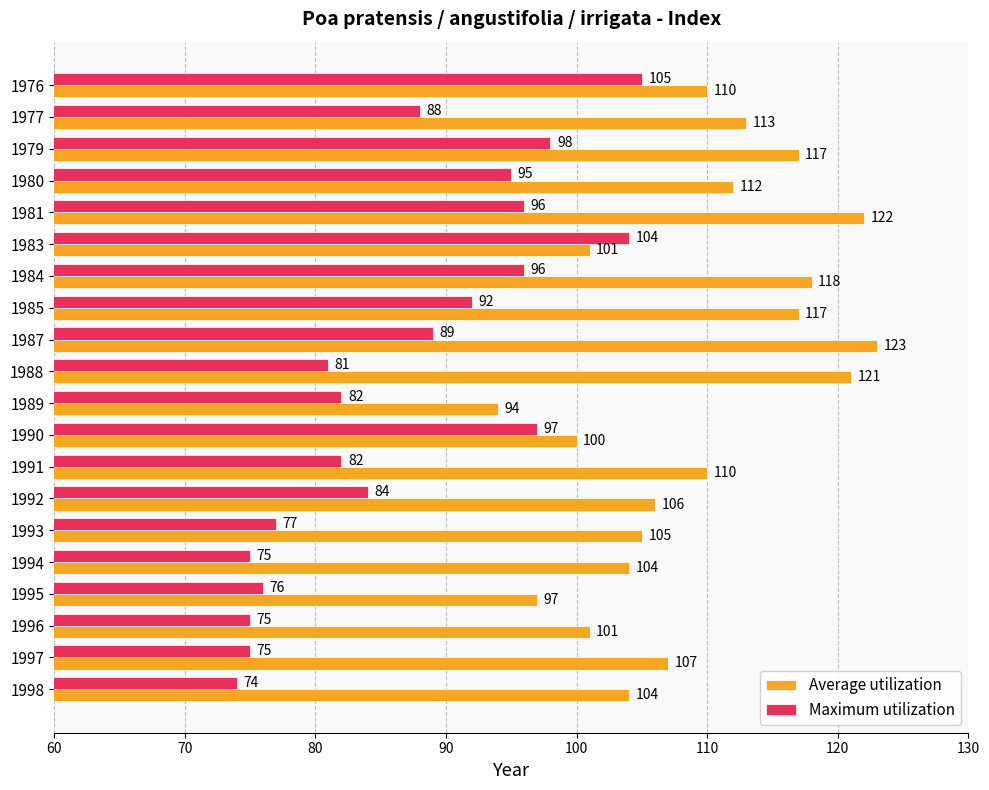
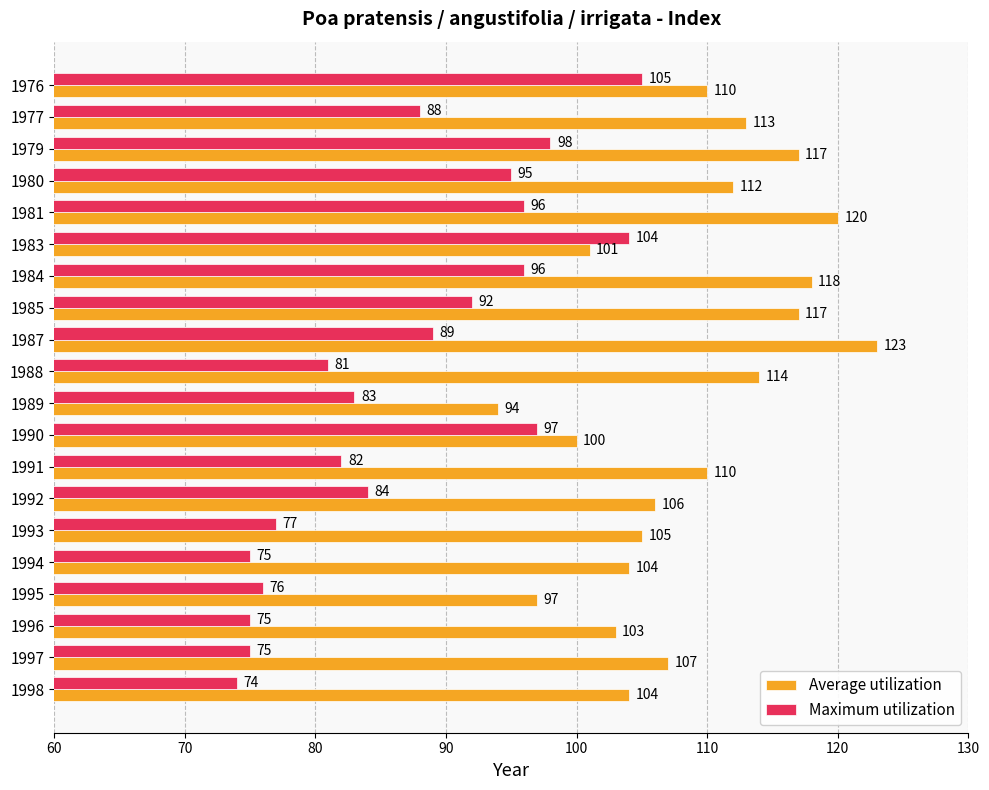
Average utilization, 1981: 122 -> 120
Average utilization, 1988: 121 -> 114
Maximum utilization, 1989: 82 -> 83
Average utilization, 1996: 101 -> 103
